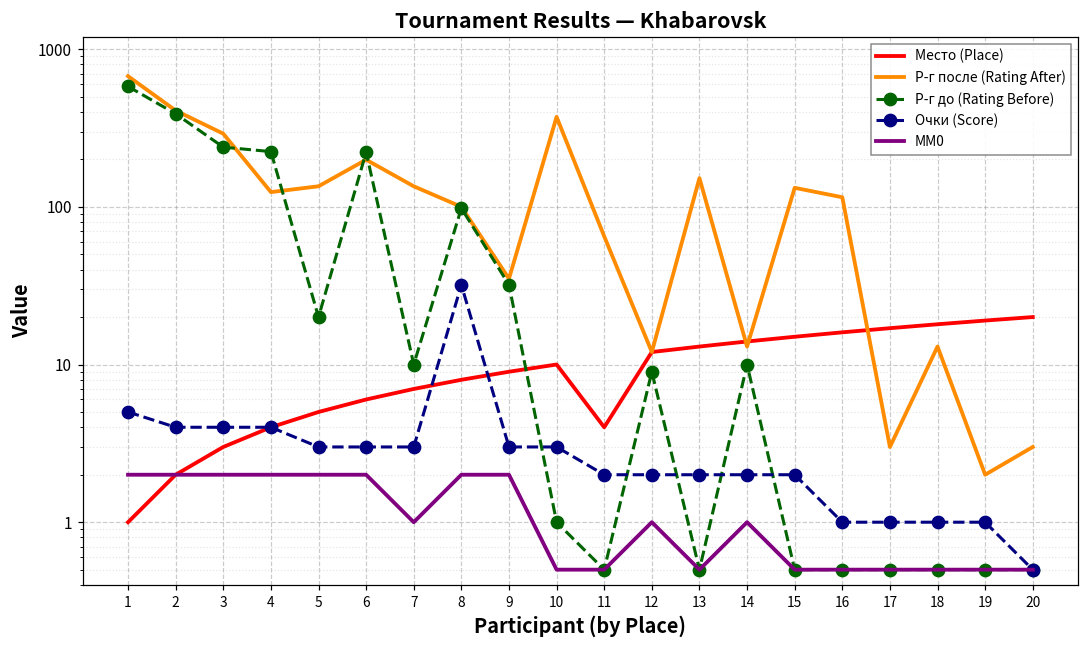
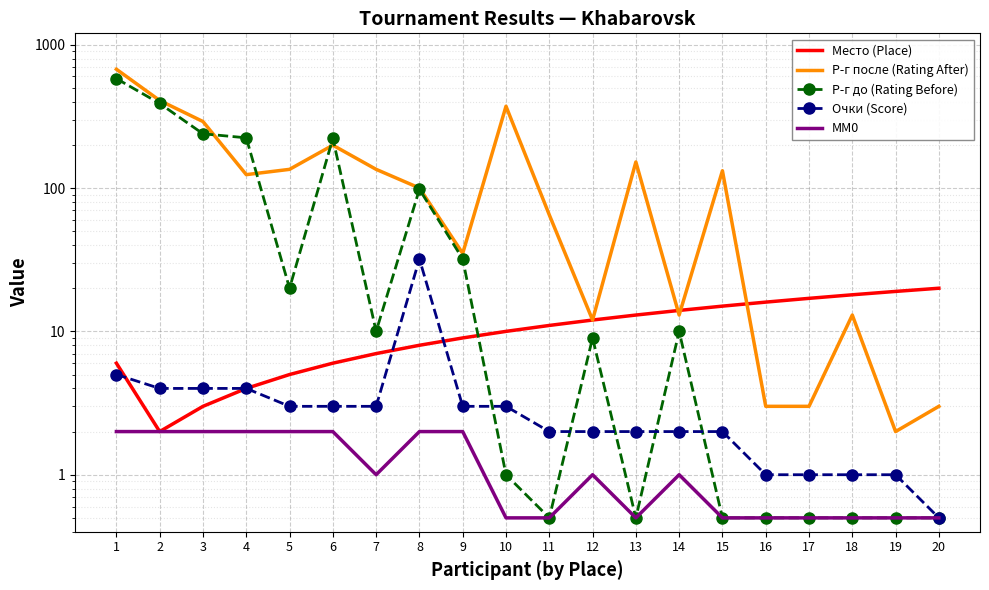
Место (Place), 1: 1 -> 6
Место (Place), 11: 4 -> 11
Р-г после (Rating After), 16: 120 -> 3
